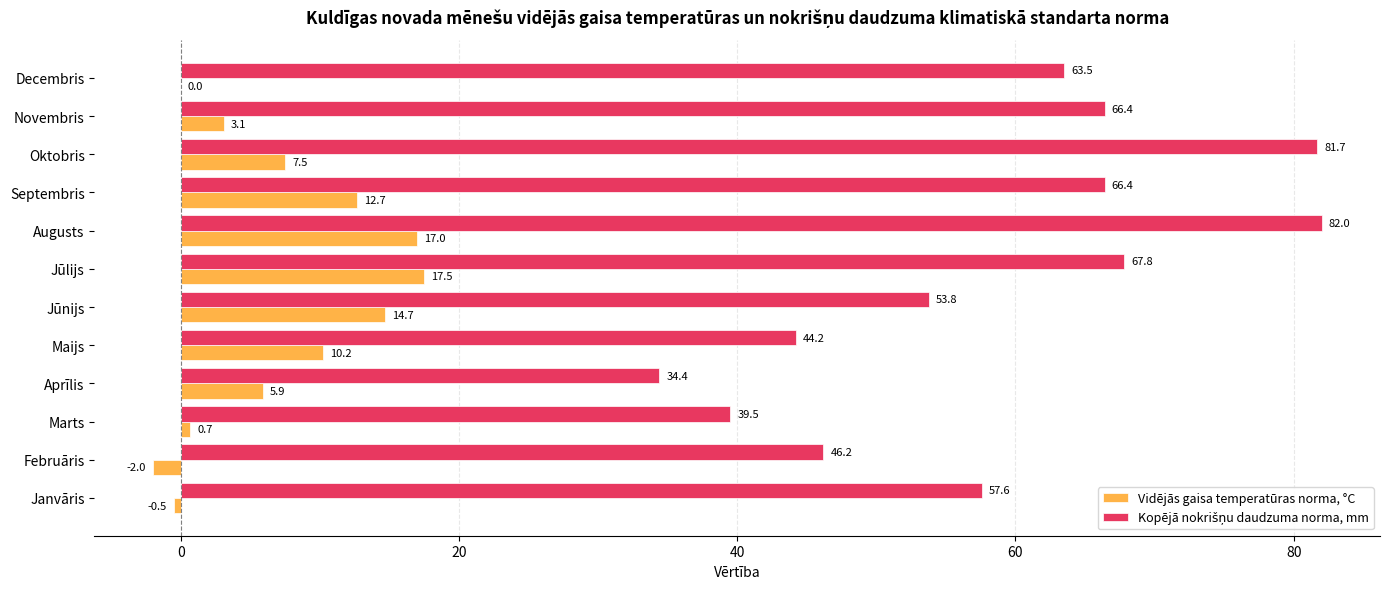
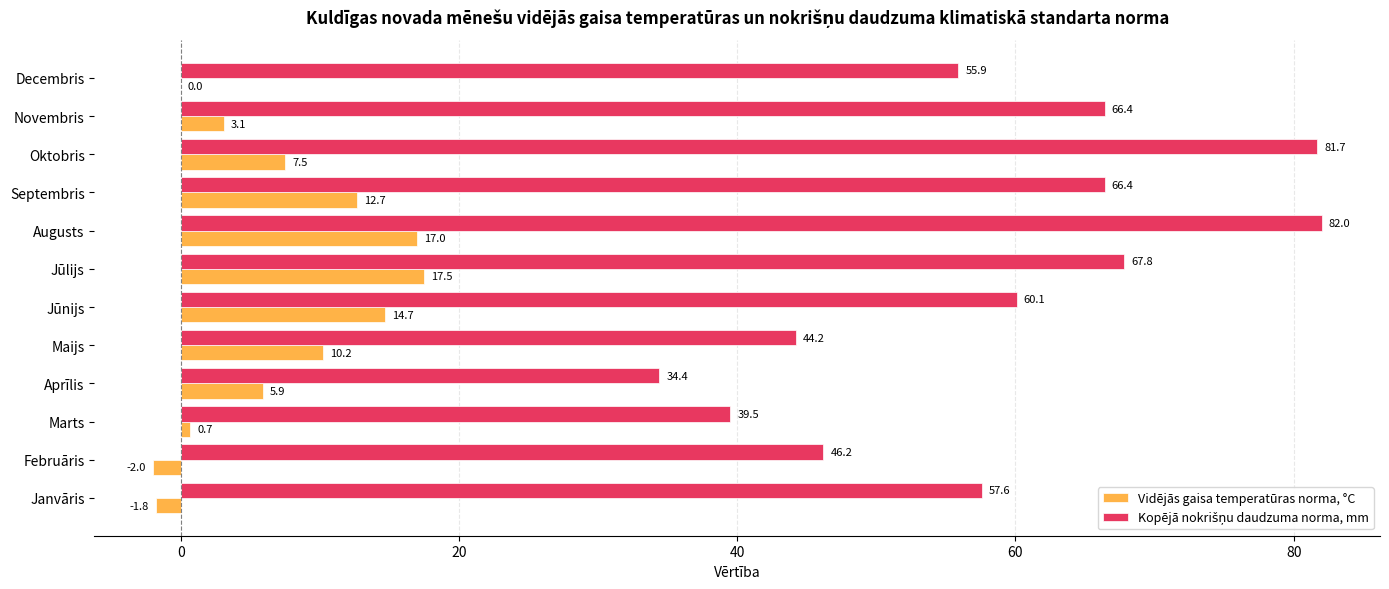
Kopējā nokrišņu daudzuma norma, mm, Decembris: 63.5 -> 55.9
Kopējā nokrišņu daudzuma norma, mm, Jūnijs: 53.8 -> 60.1
Vidējās gaisa temperatūras norma, °C, Janvāris: -0.5 -> -1.8
